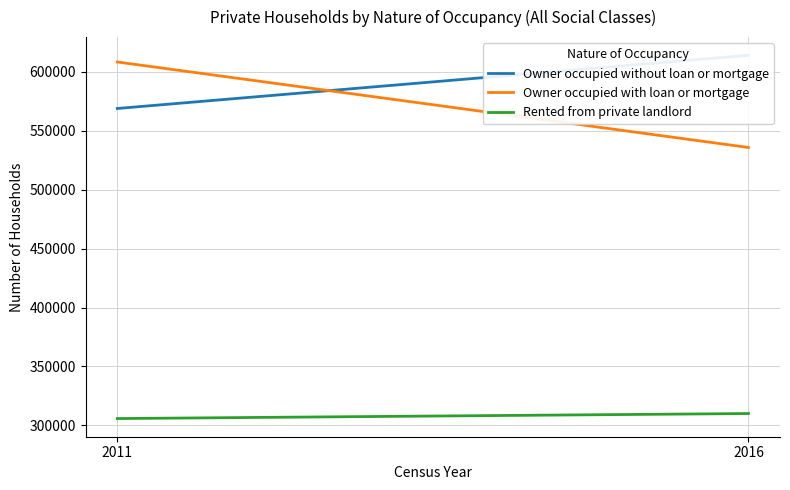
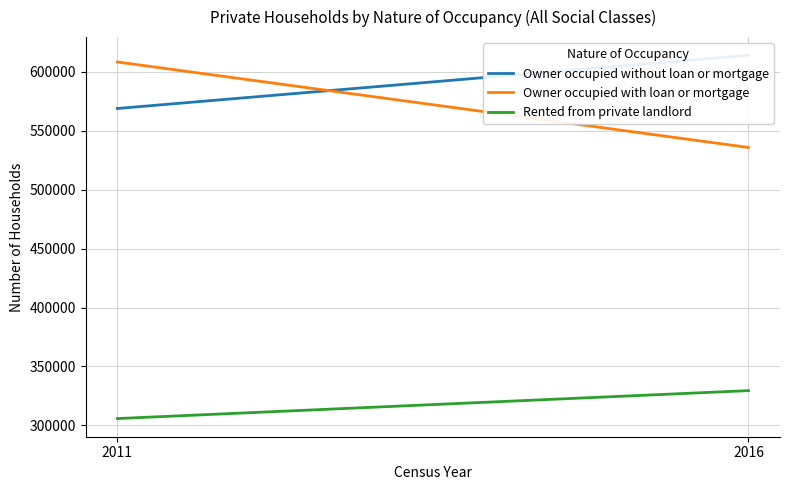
Rented from private landlord, 2016: 310000 -> 329000
